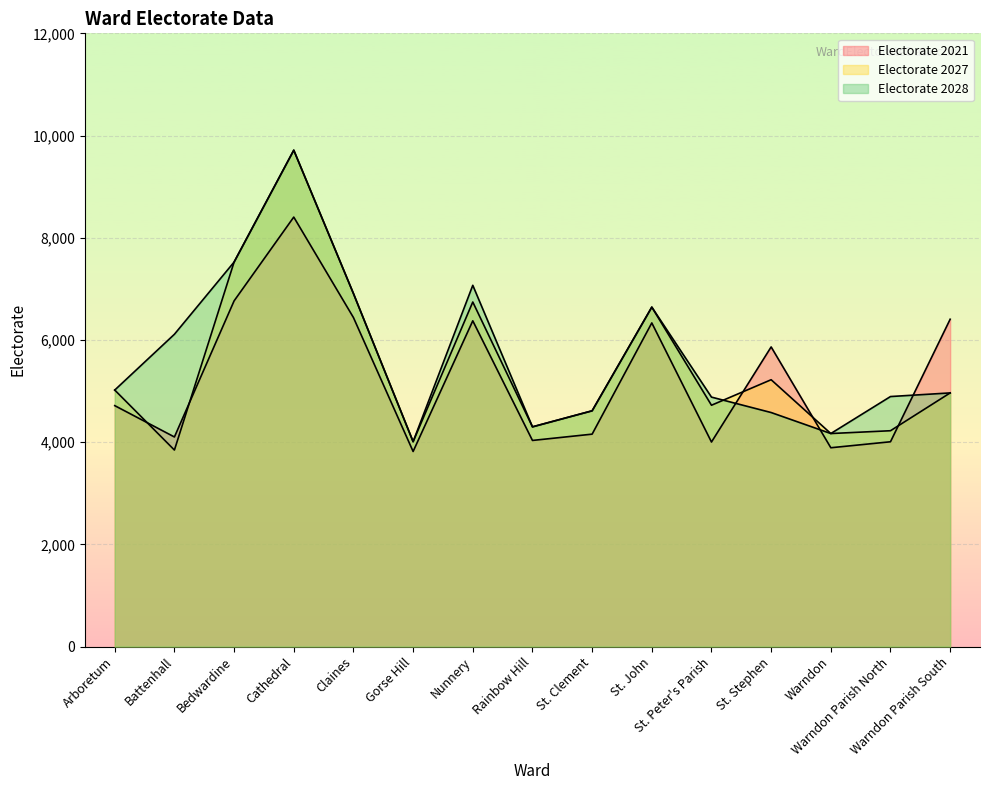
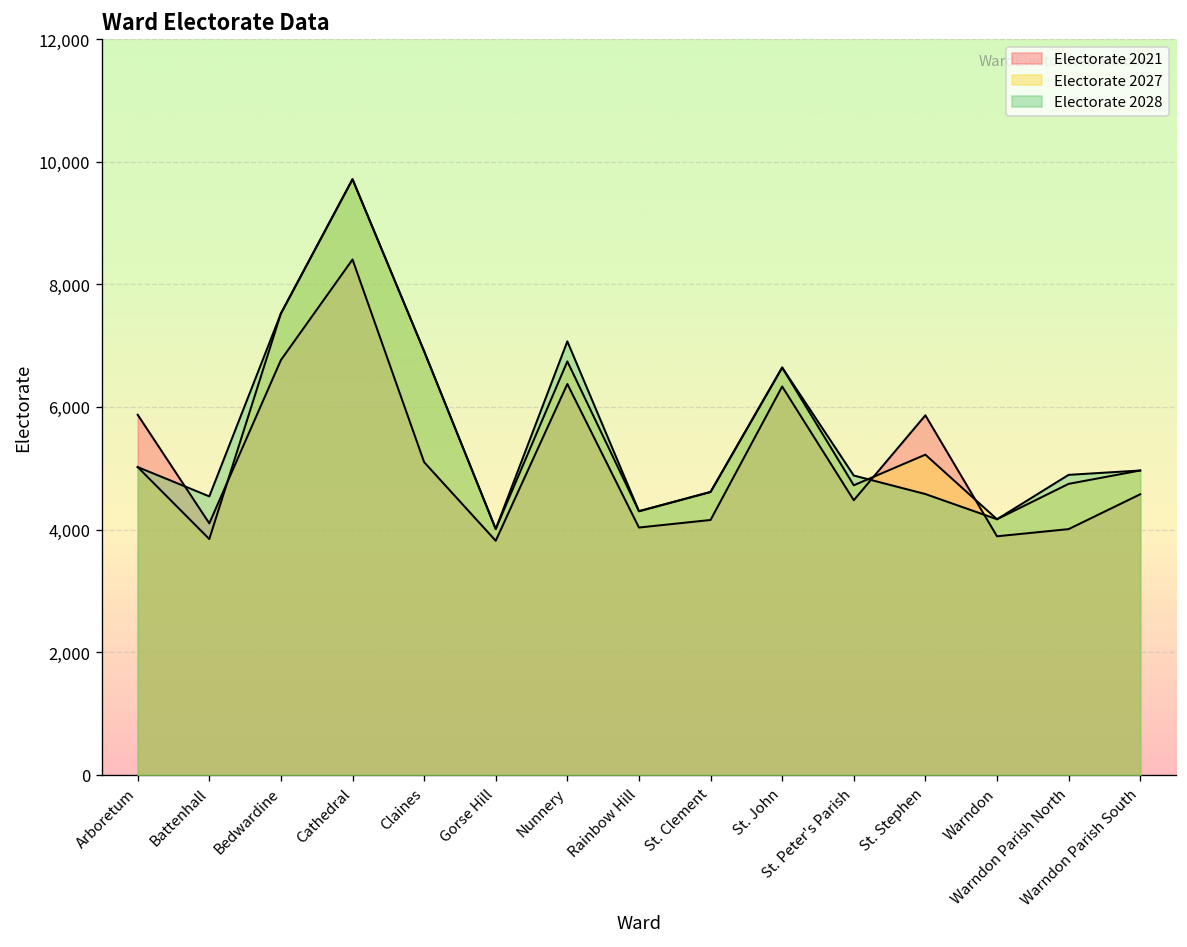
Electorate 2021, Arboretum: 4,700 -> 5,900
Electorate 2028, Battenhall: 6,100 -> 4,500
Electorate 2021, Claines: 6,400 -> 5,100
Electorate 2021, St. Peter's Parish: 4,000 -> 4,500
Electorate 2027, Warndon Parish North: 4,200 -> 4,700
Electorate 2021, Warndon Parish South: 6,400 -> 4,600
